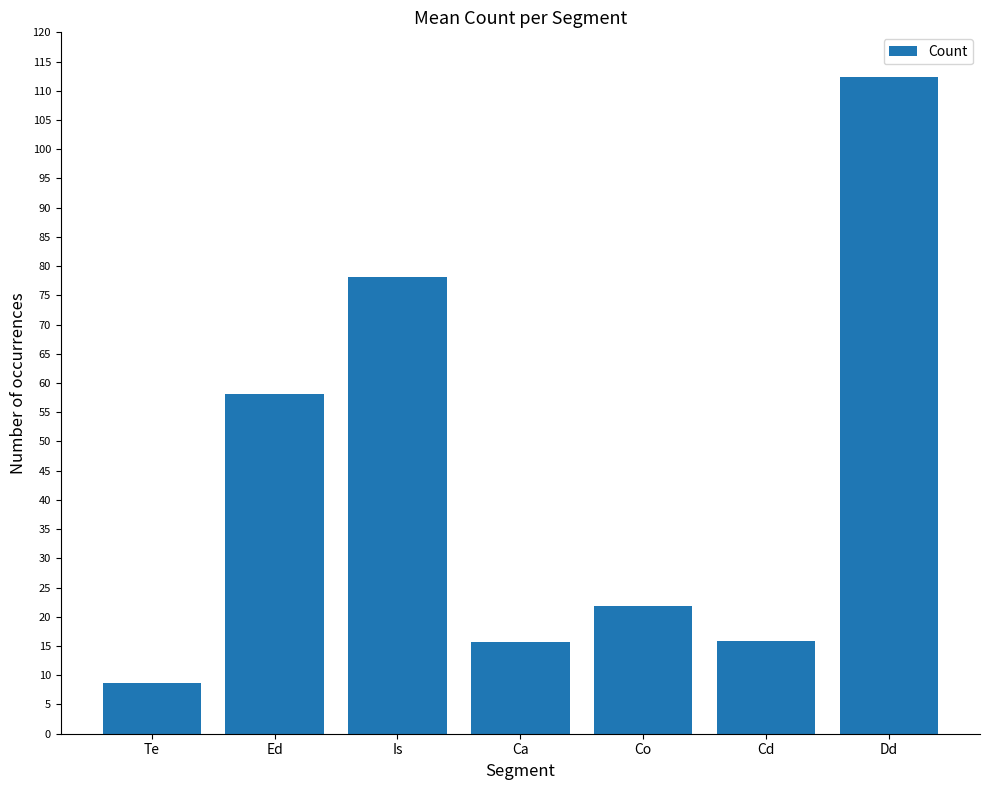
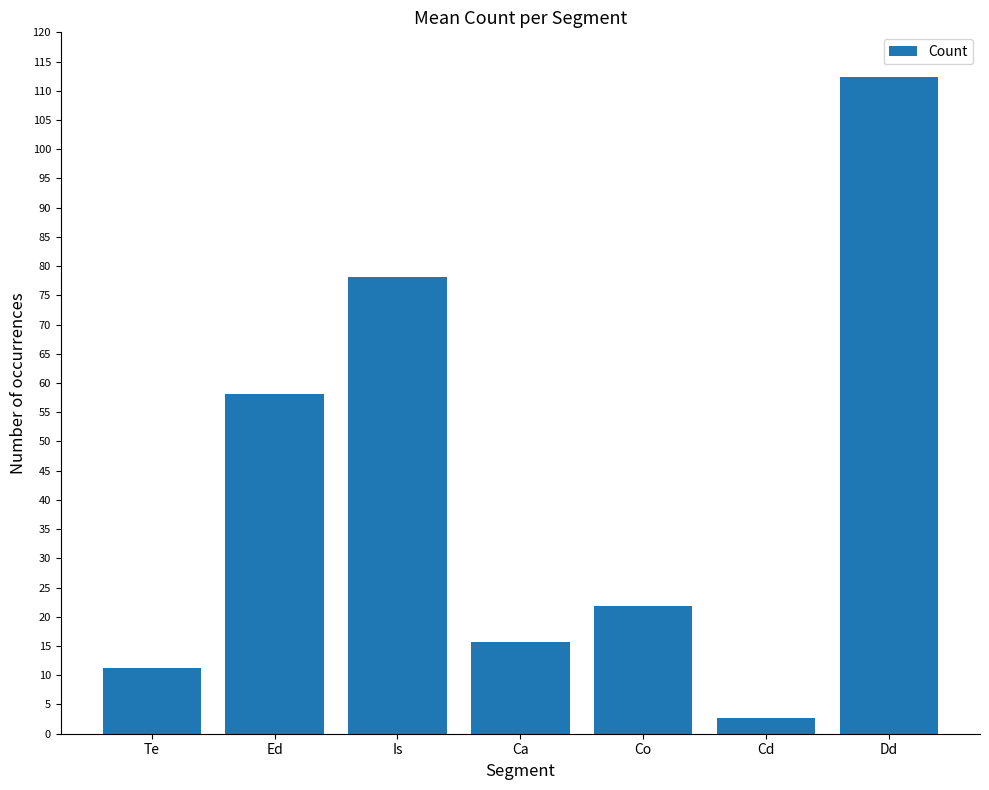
Te: 9 -> 11
Cd: 16 -> 3
